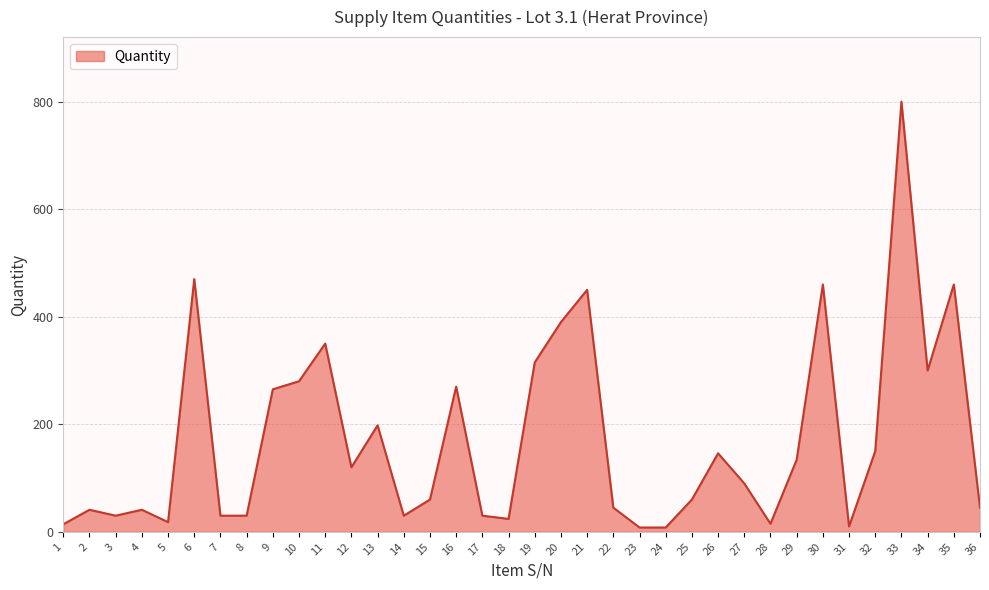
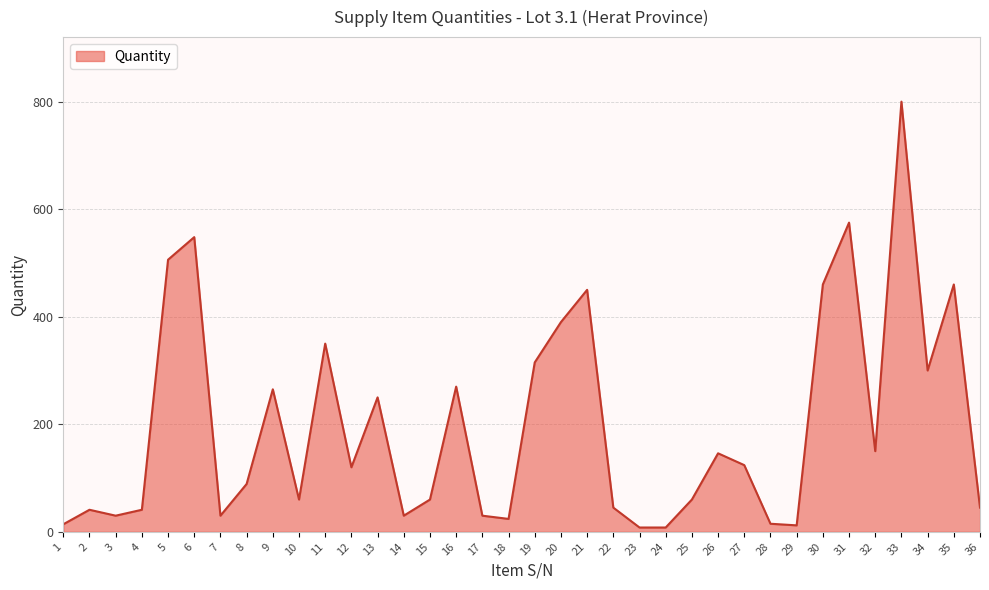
5: 20 -> 510
6: 470 -> 550
8: 30 -> 90
10: 280 -> 60
13: 200 -> 250
27: 90 -> 120
29: 130 -> 10
31: 10 -> 580
